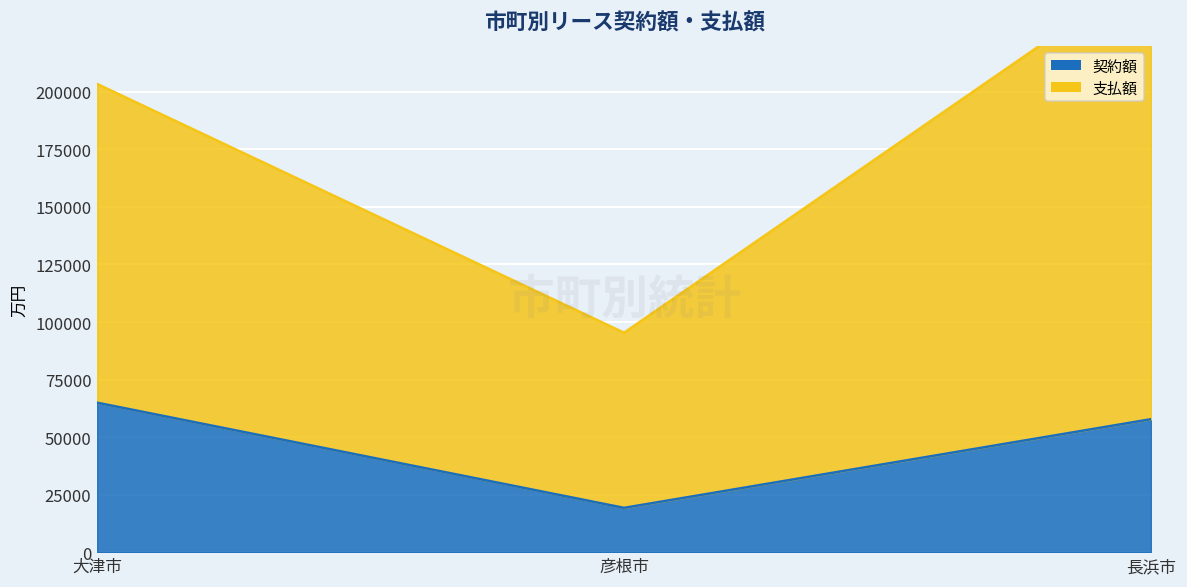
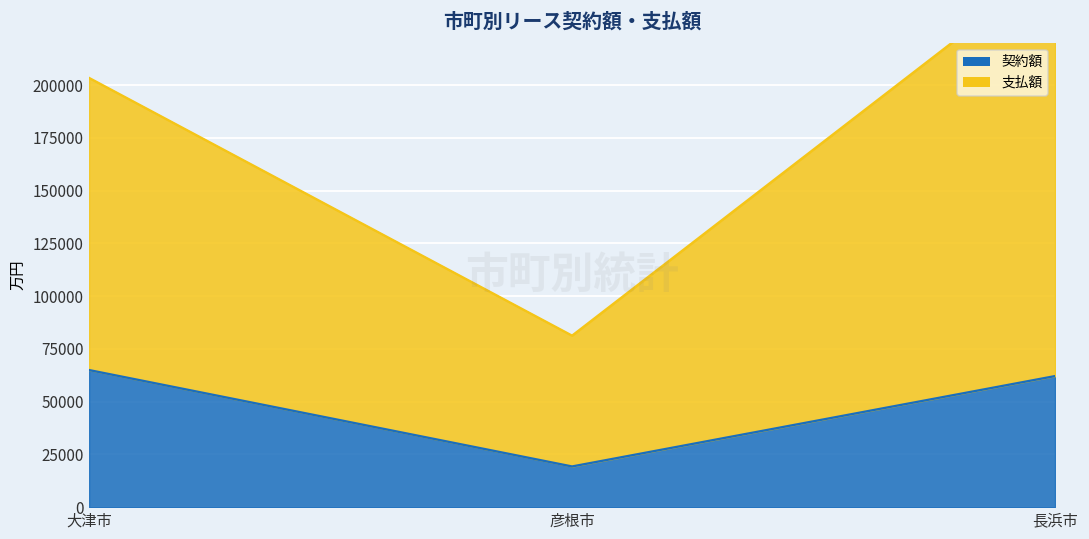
支払額, 彦根市: 76000 -> 62000
契約額, 長浜市: 58000 -> 62000
